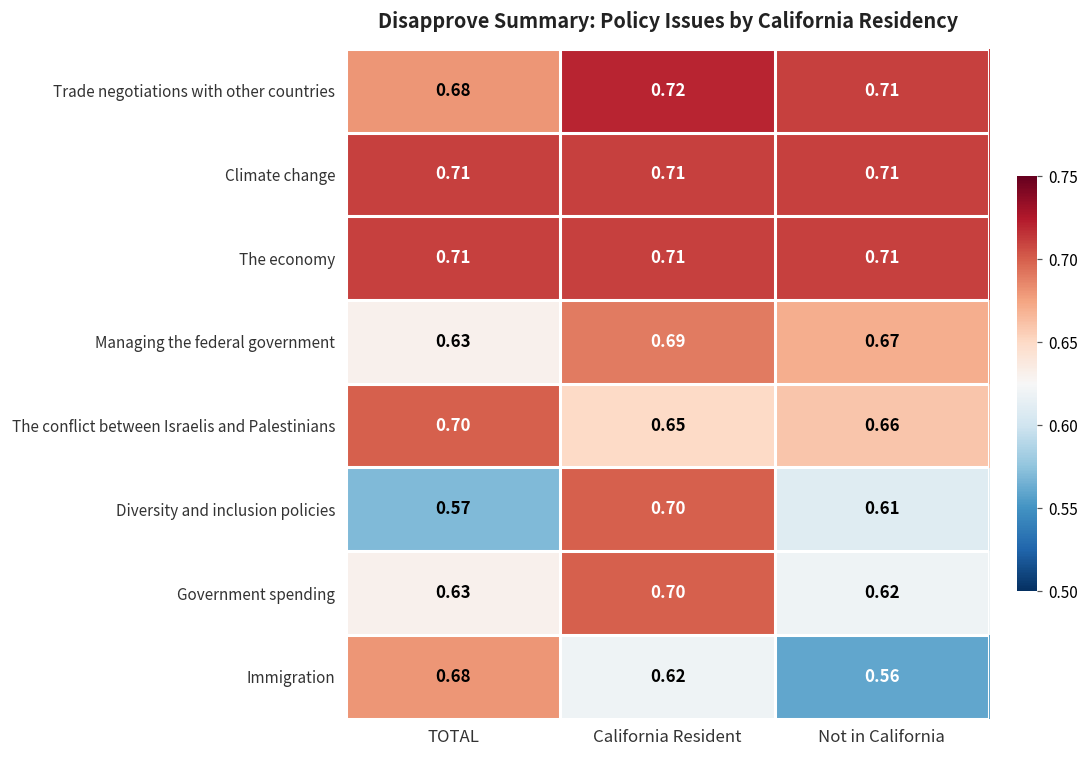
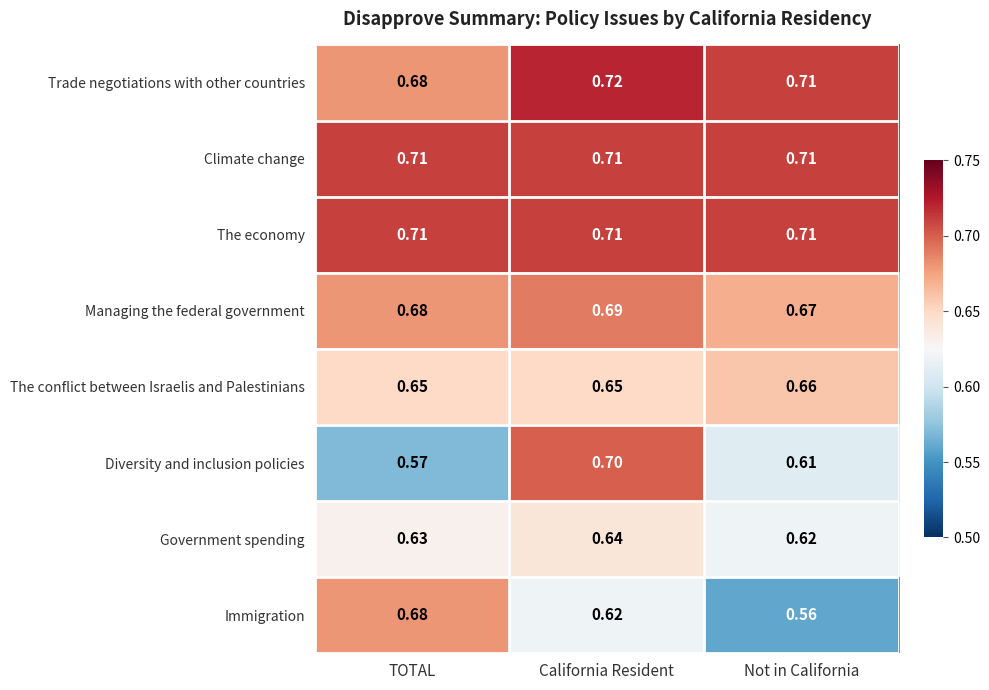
Managing the federal government, TOTAL: 0.63 -> 0.68
The conflict between Israelis and Palestinians, TOTAL: 0.70 -> 0.65
Government spending, California Resident: 0.70 -> 0.64
